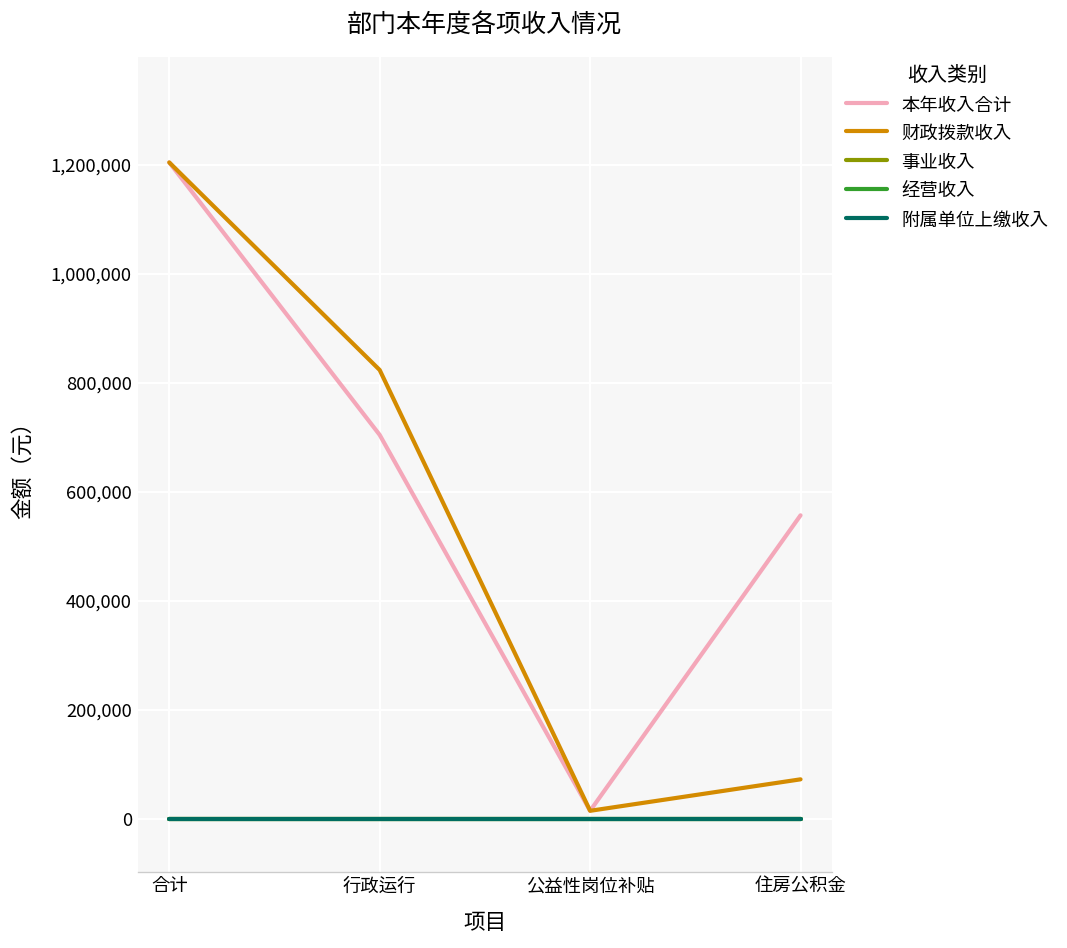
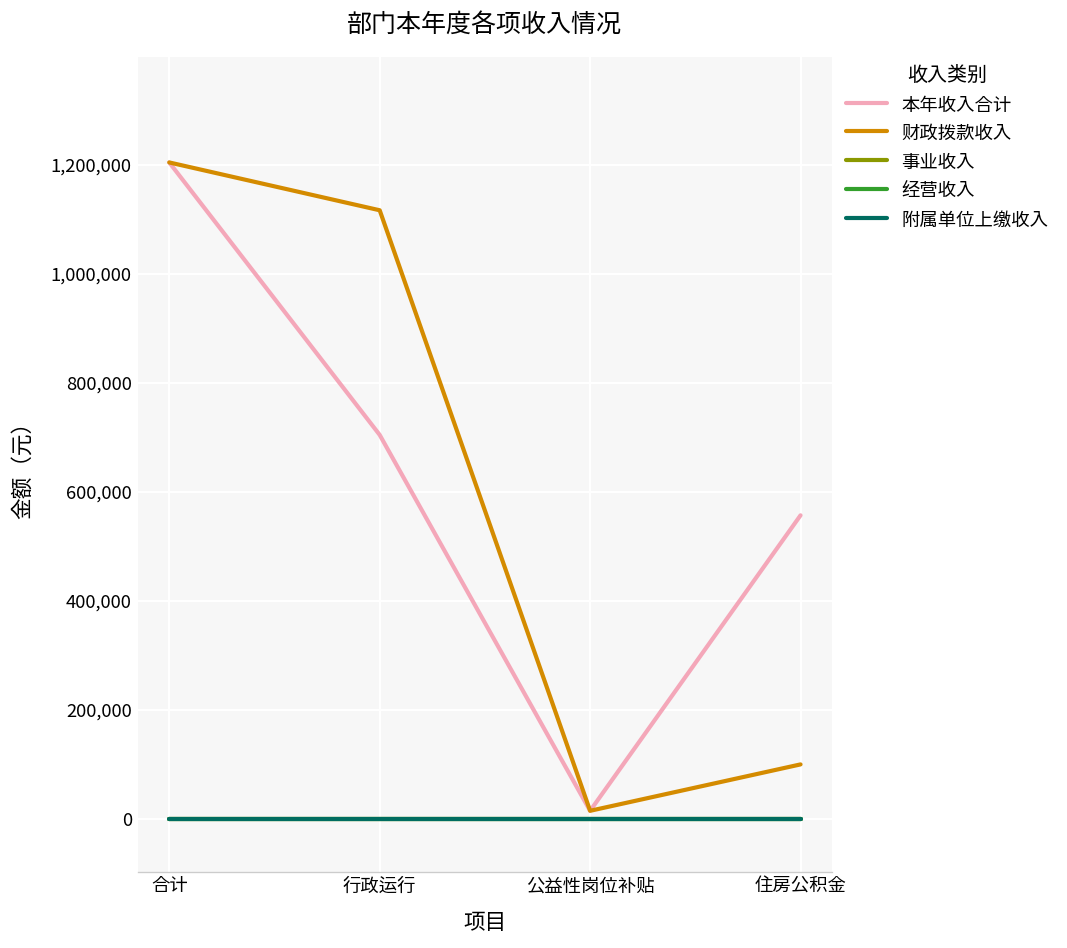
财政拨款收入, 行政运行: 820,000 -> 1,120,000
财政拨款收入, 住房公积金: 70,000 -> 100,000
